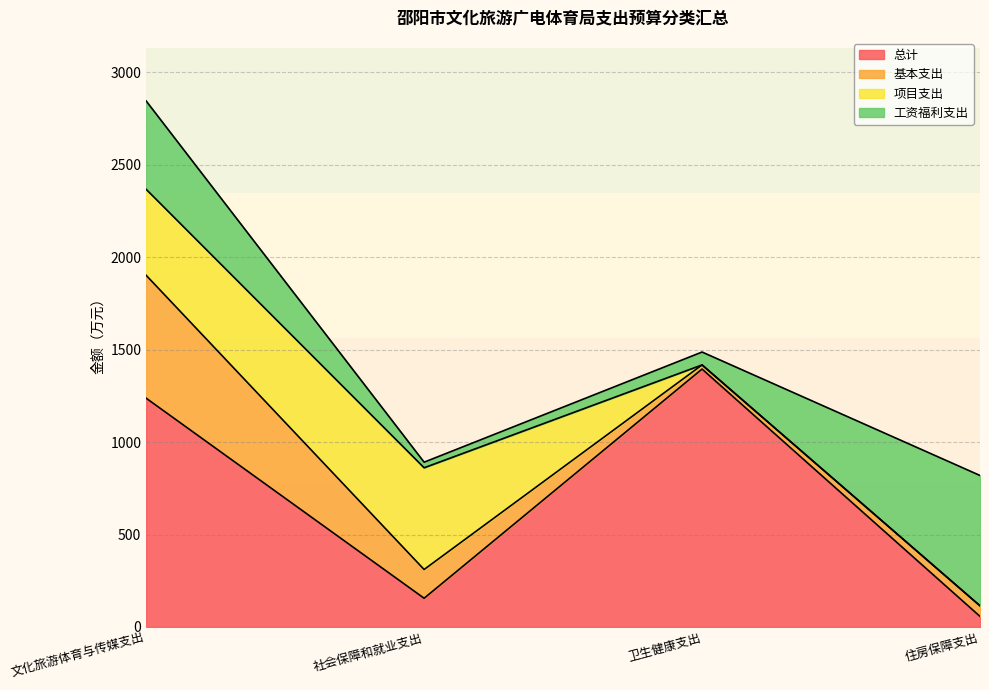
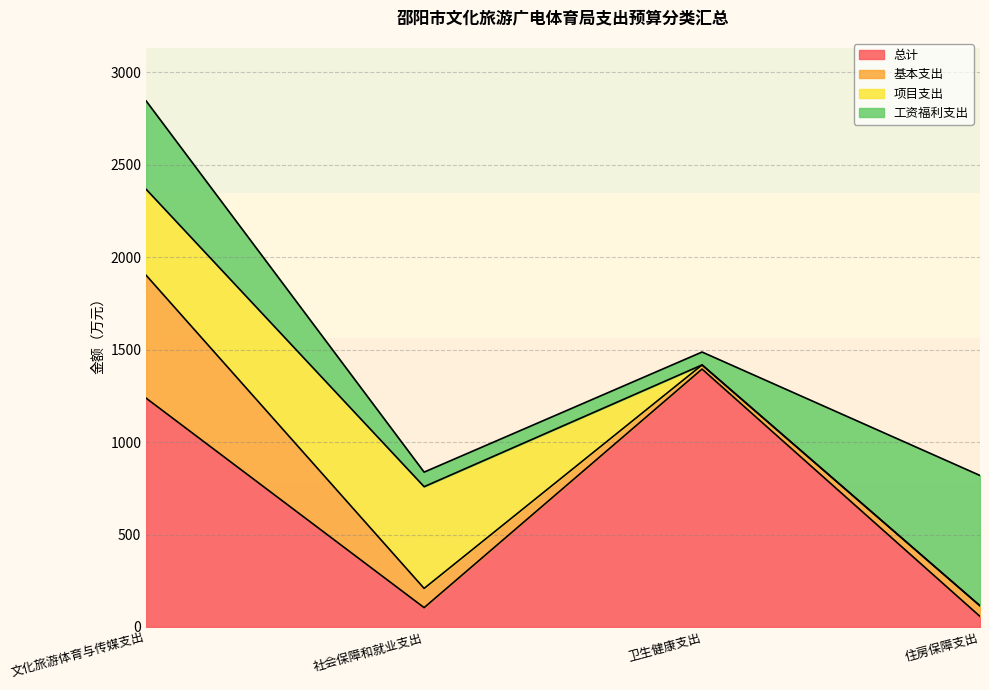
总计, 社会保障和就业支出: 160 -> 100
基本支出, 社会保障和就业支出: 160 -> 100
工资福利支出, 社会保障和就业支出: 30 -> 80
